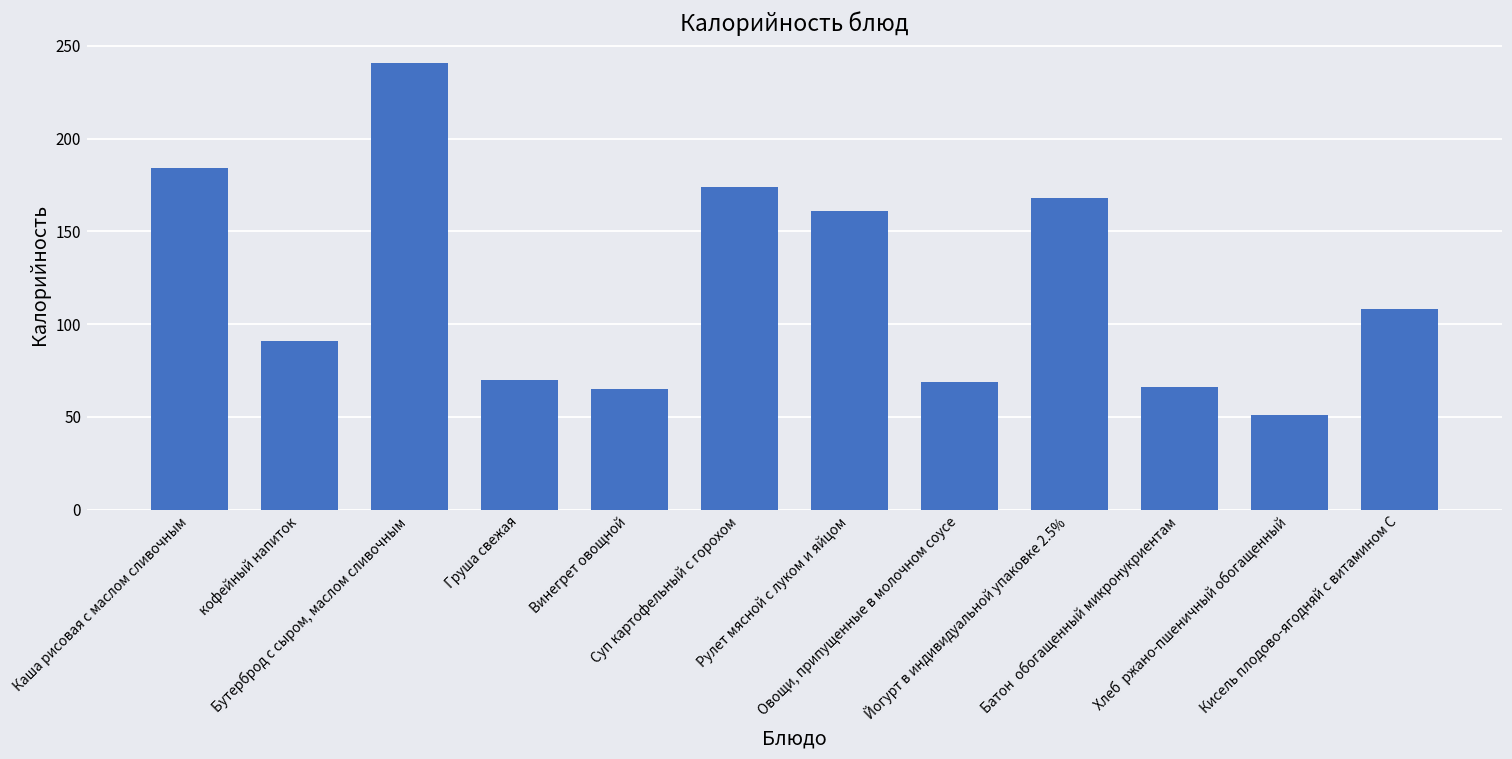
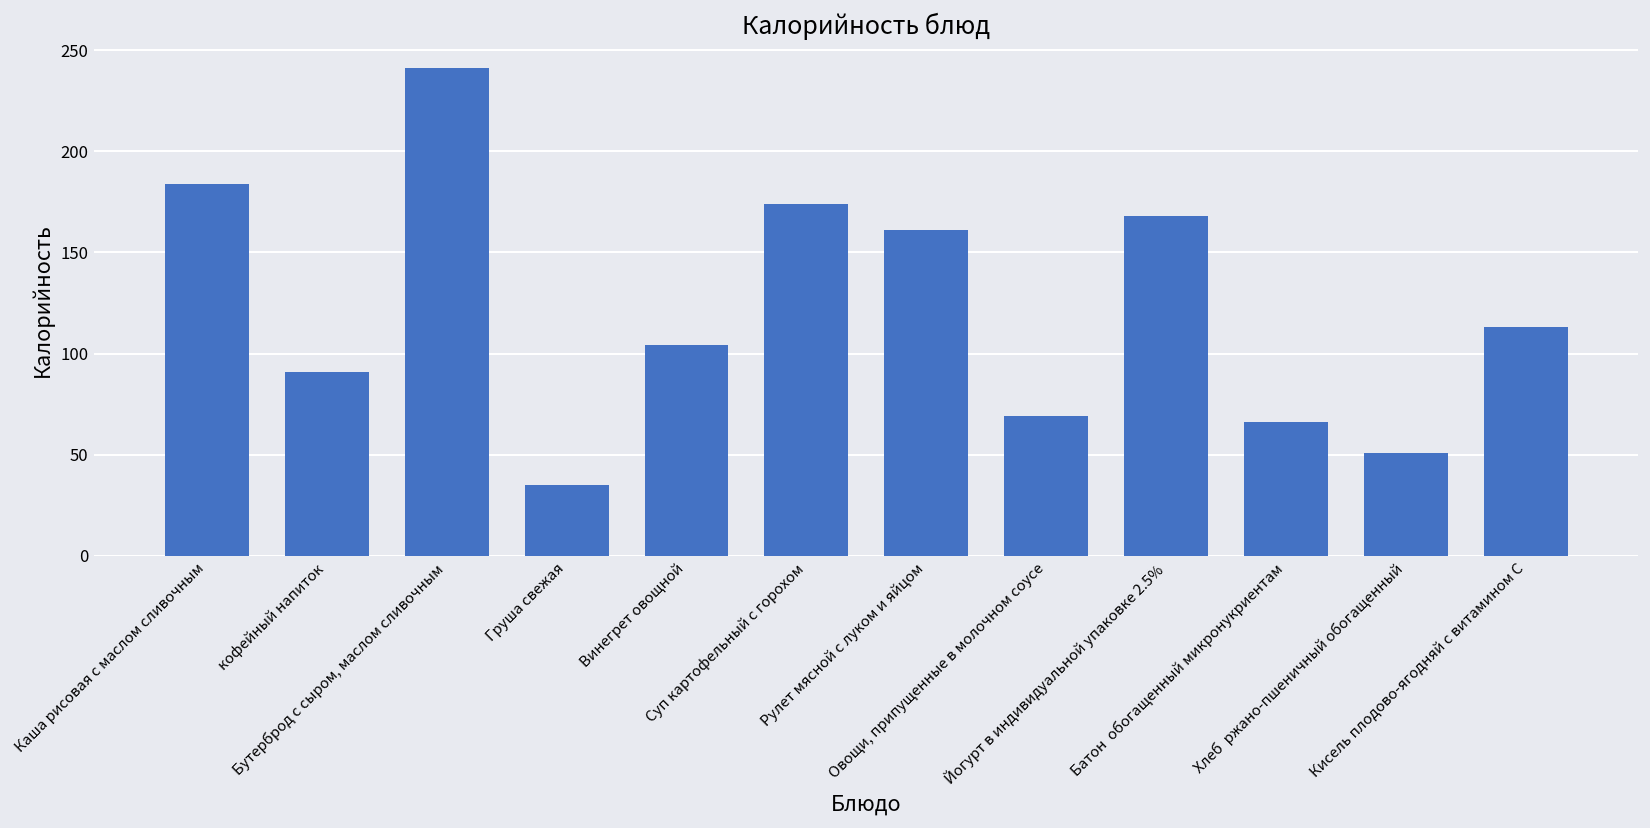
Груша свежая: 70 -> 35
Винегрет овощной: 65 -> 104
Кисель плодово-ягодняй с витамином С: 108 -> 113
